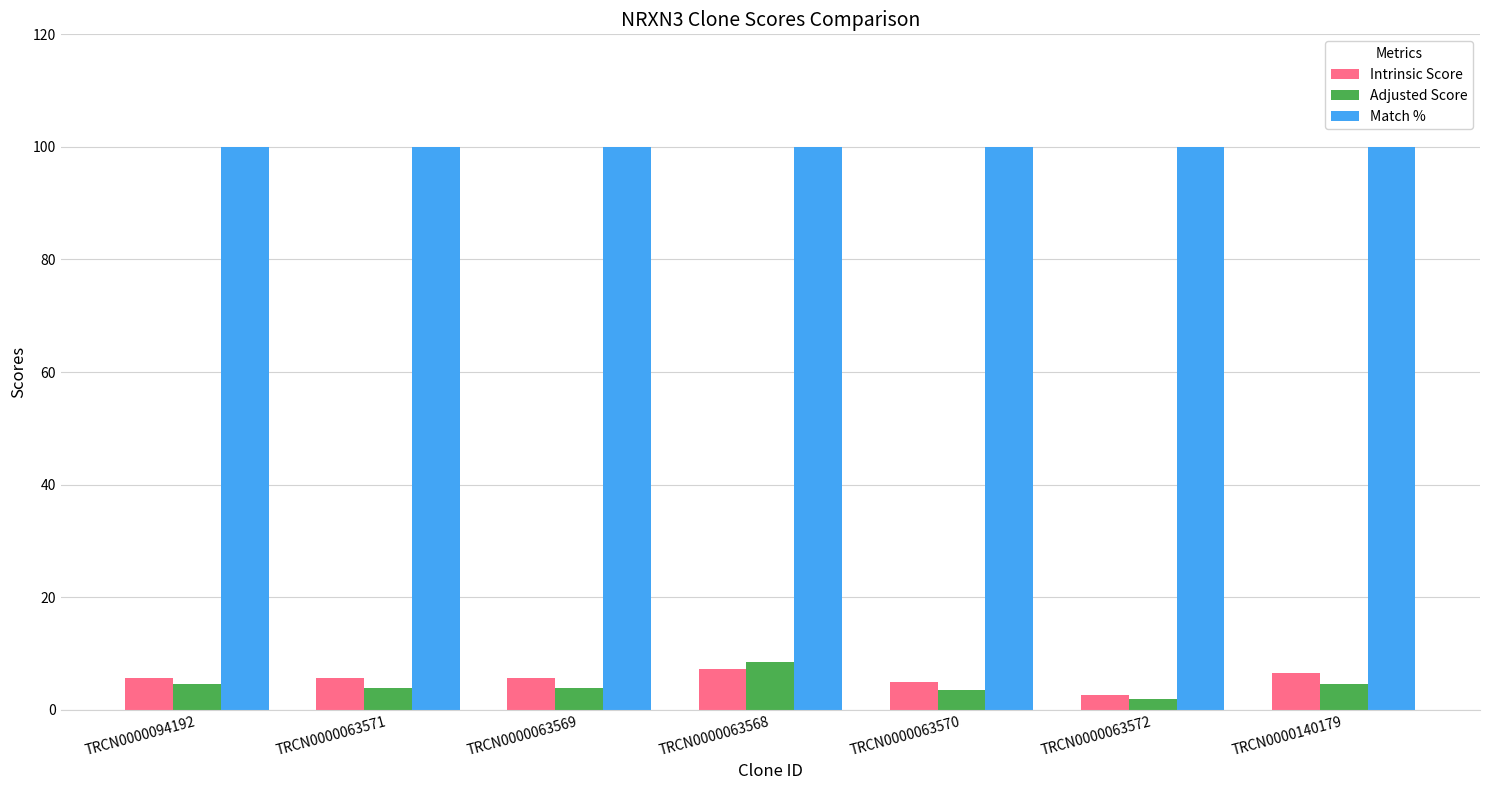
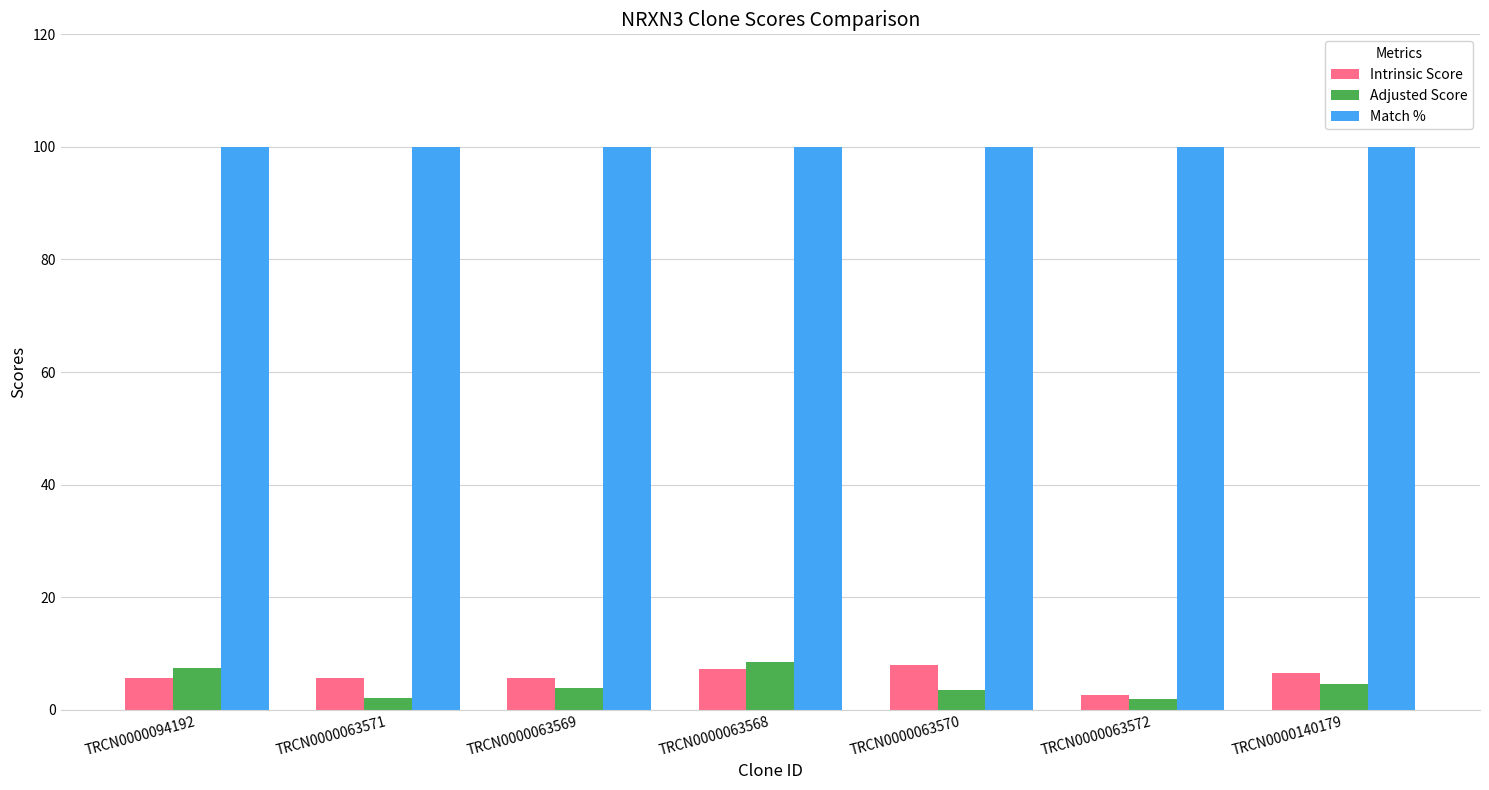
Adjusted Score, TRCN0000094192: 5 -> 8
Adjusted Score, TRCN0000063571: 4 -> 2
Intrinsic Score, TRCN0000063570: 5 -> 8
